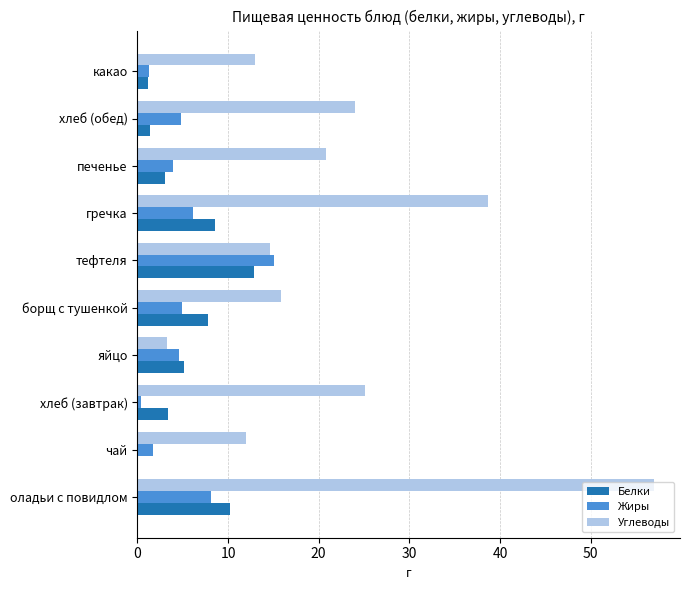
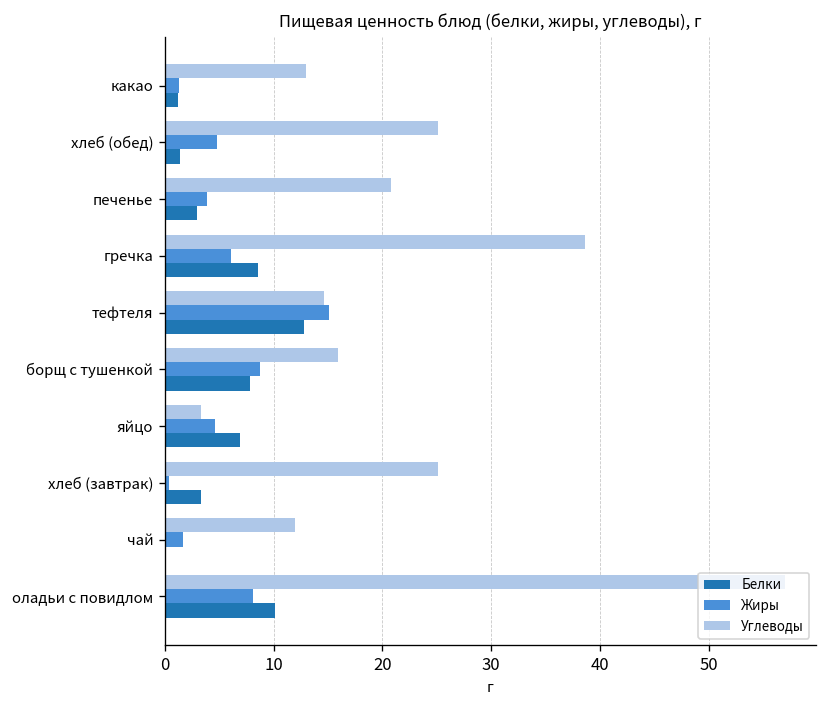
Углеводы, хлеб (обед): 24 -> 25
Жиры, борщ с тушенкой: 5 -> 9
Белки, яйцо: 5 -> 7
